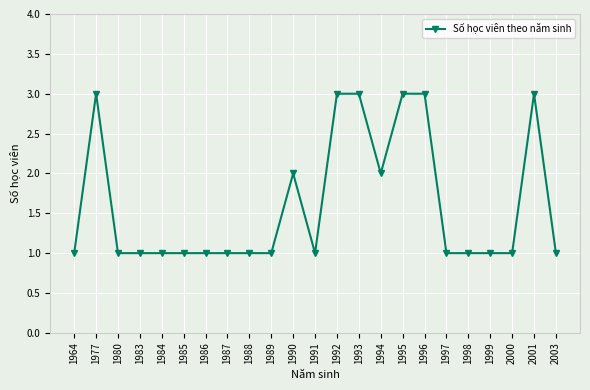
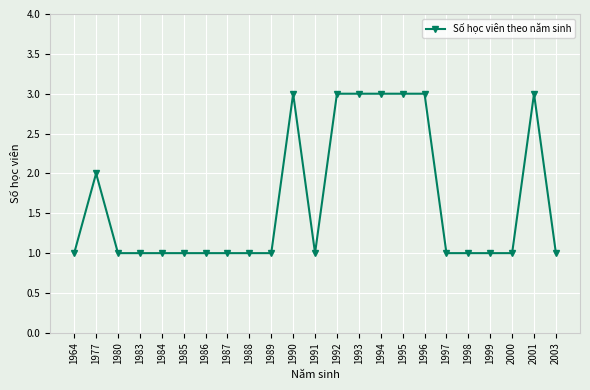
1977: 3 -> 2
1990: 2 -> 3
1994: 2 -> 3
